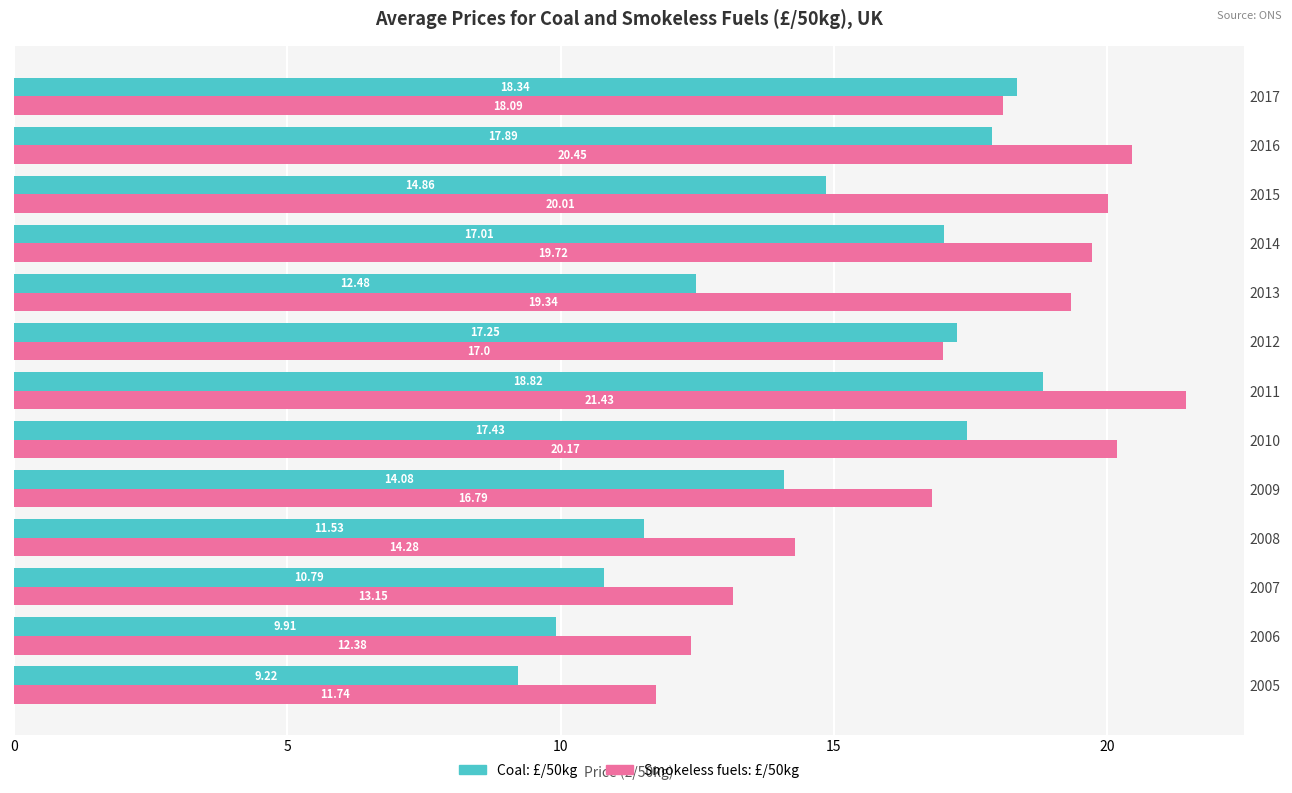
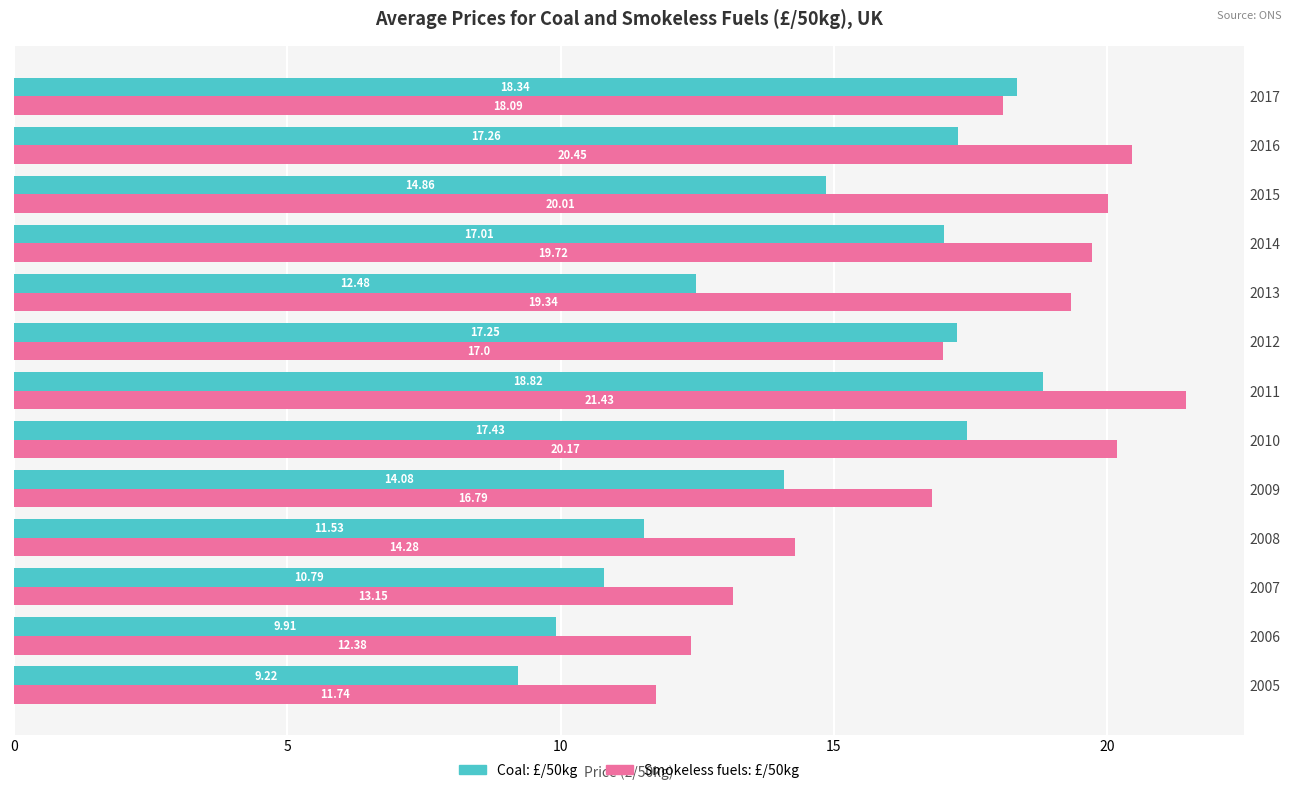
Coal: £/50kg, 2016: 17.89 -> 17.26
